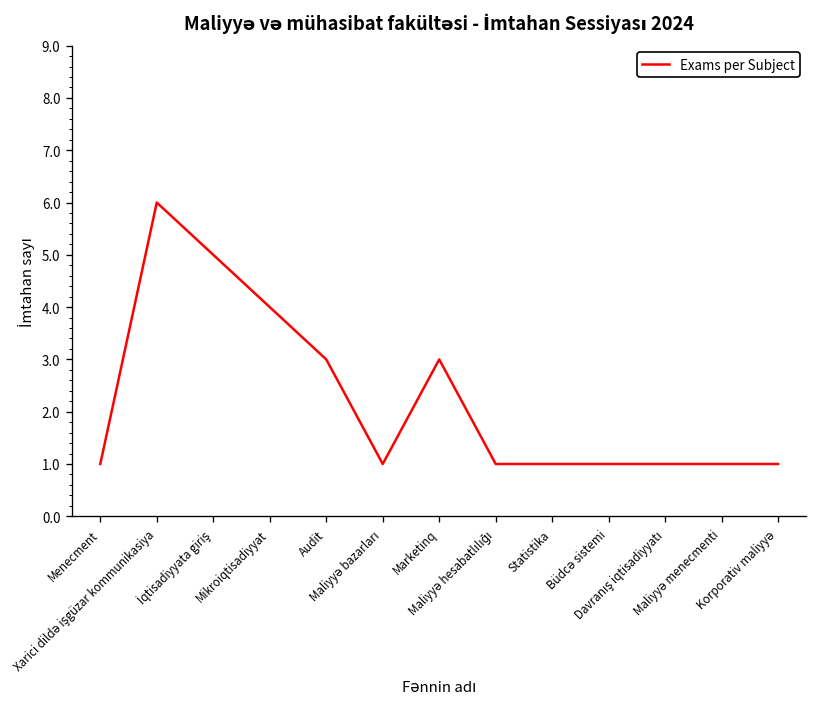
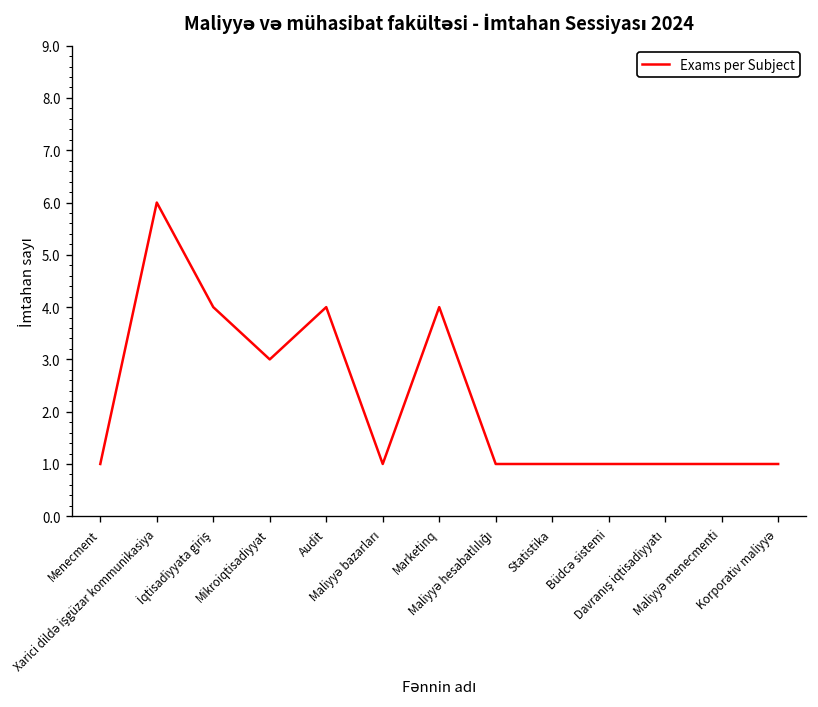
İqtisadiyyata giriş: 5 -> 4
Mikroiqtisadiyyat: 4 -> 3
Audit: 3 -> 4
Marketinq: 3 -> 4
